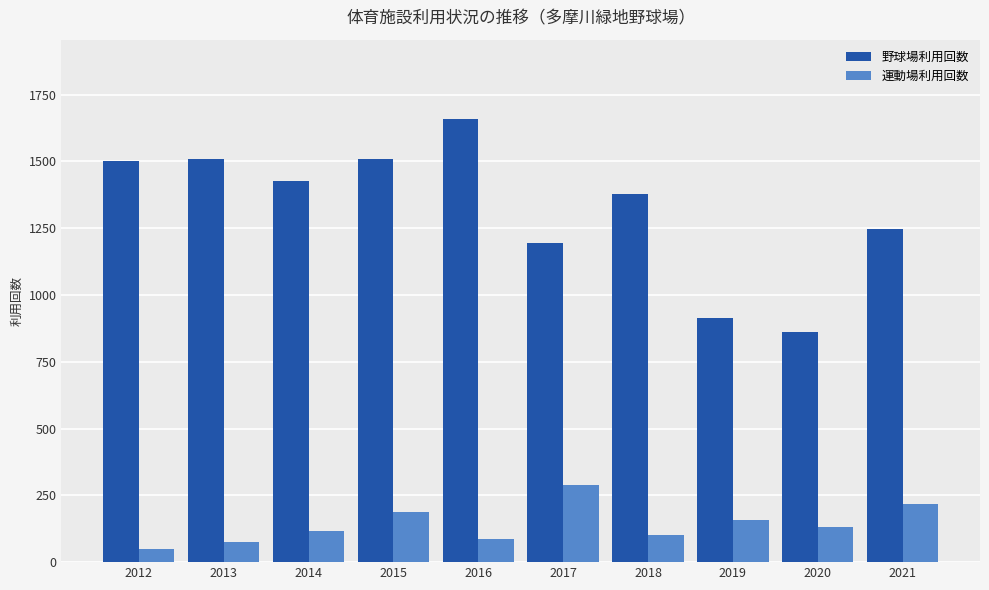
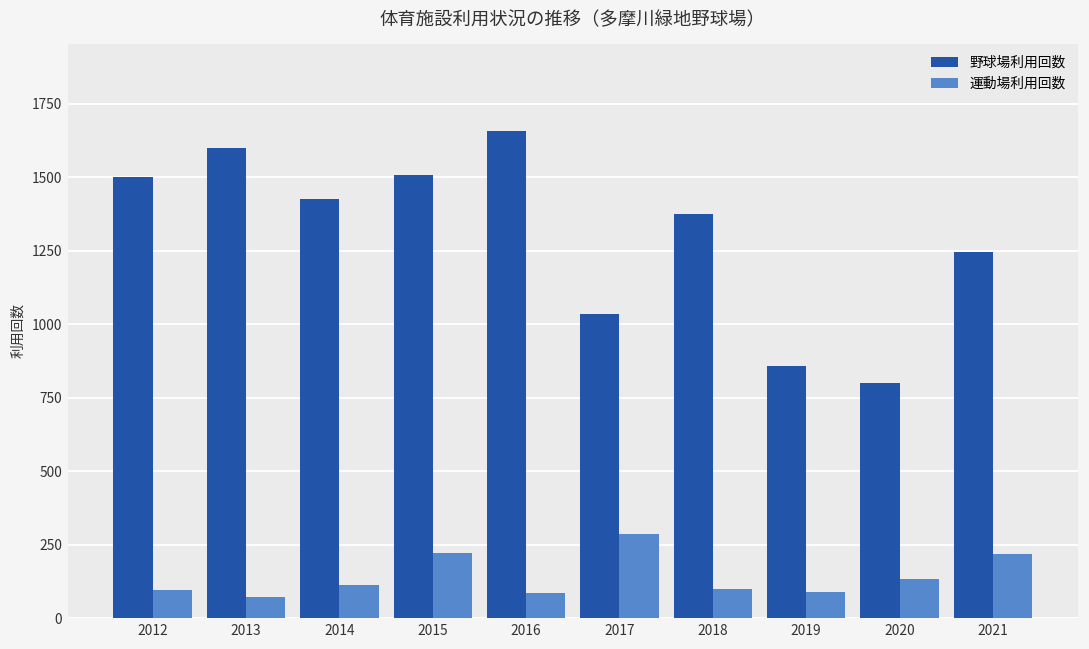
運動場利用回数, 2012: 50 -> 100
野球場利用回数, 2013: 1510 -> 1600
運動場利用回数, 2015: 190 -> 220
野球場利用回数, 2017: 1190 -> 1040
野球場利用回数, 2019: 910 -> 860
運動場利用回数, 2019: 160 -> 90
野球場利用回数, 2020: 860 -> 800
